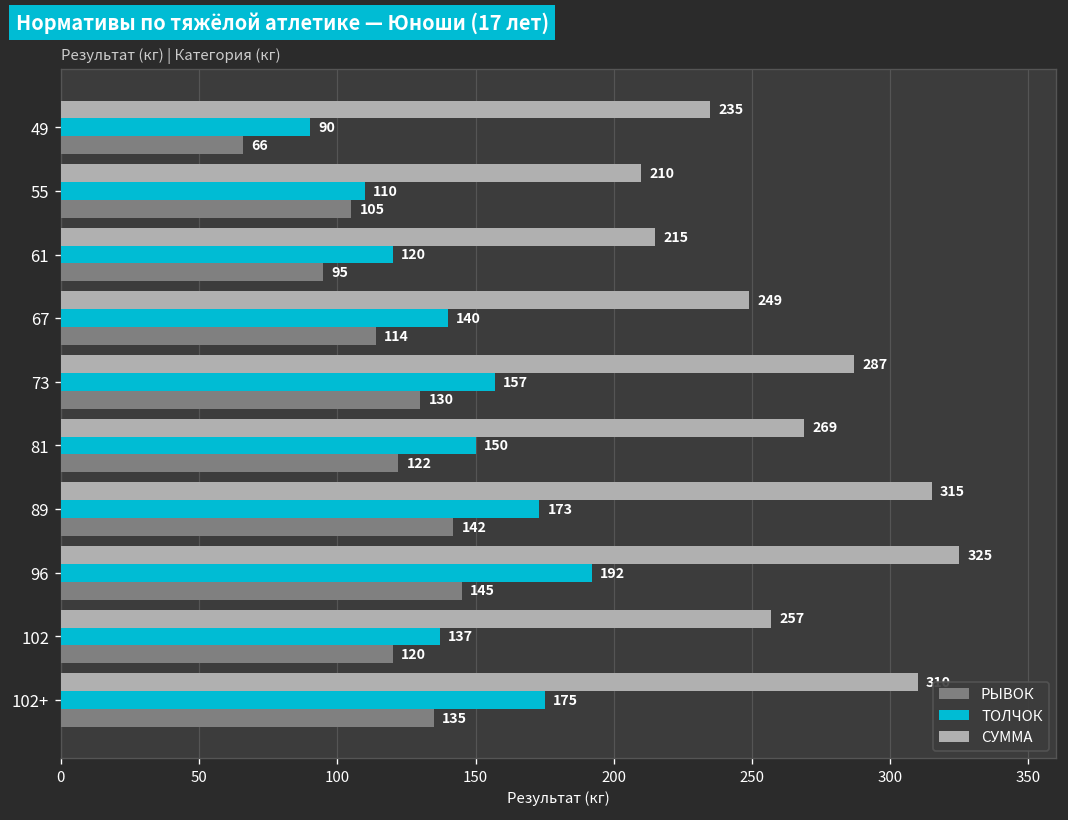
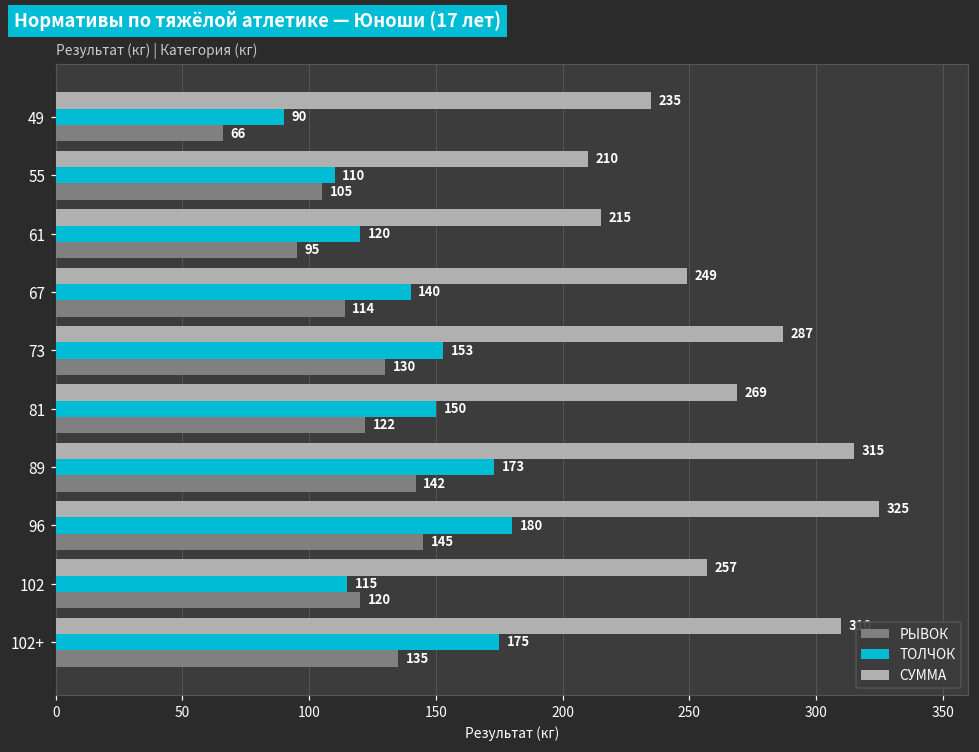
ТОЛЧОК, 73: 157 -> 153
ТОЛЧОК, 96: 192 -> 180
ТОЛЧОК, 102: 137 -> 115
